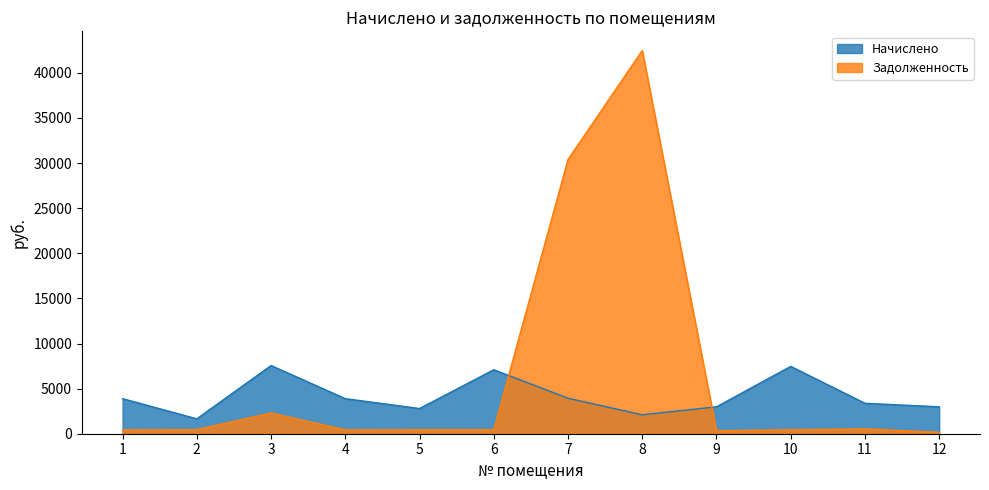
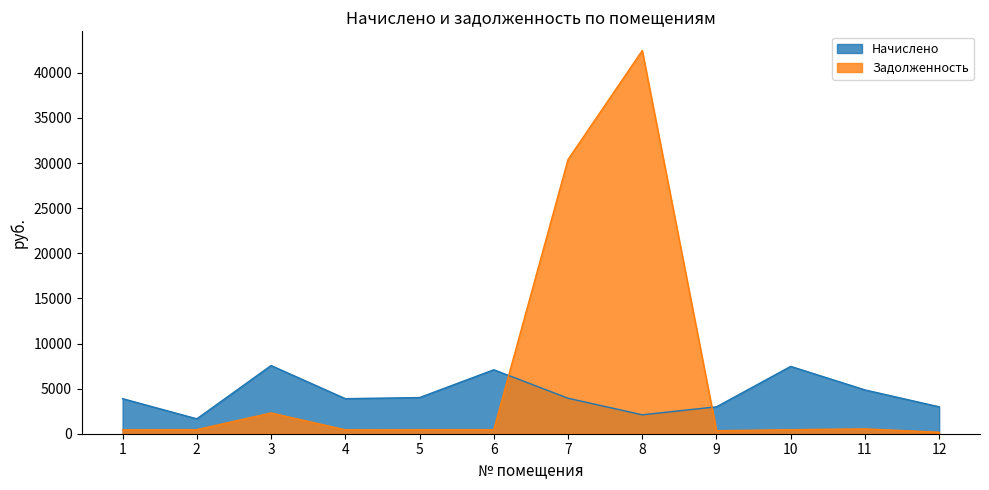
Начислено, 5: 3000 -> 4000
Начислено, 11: 3000 -> 5000
